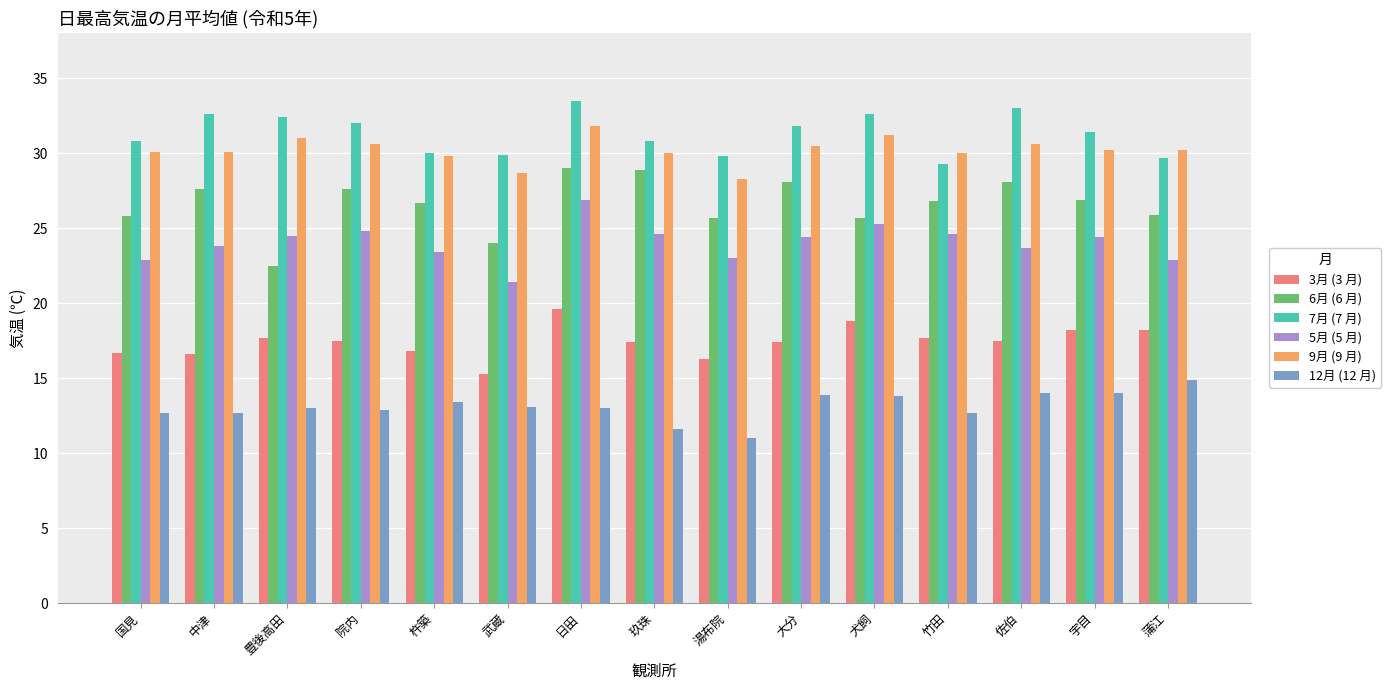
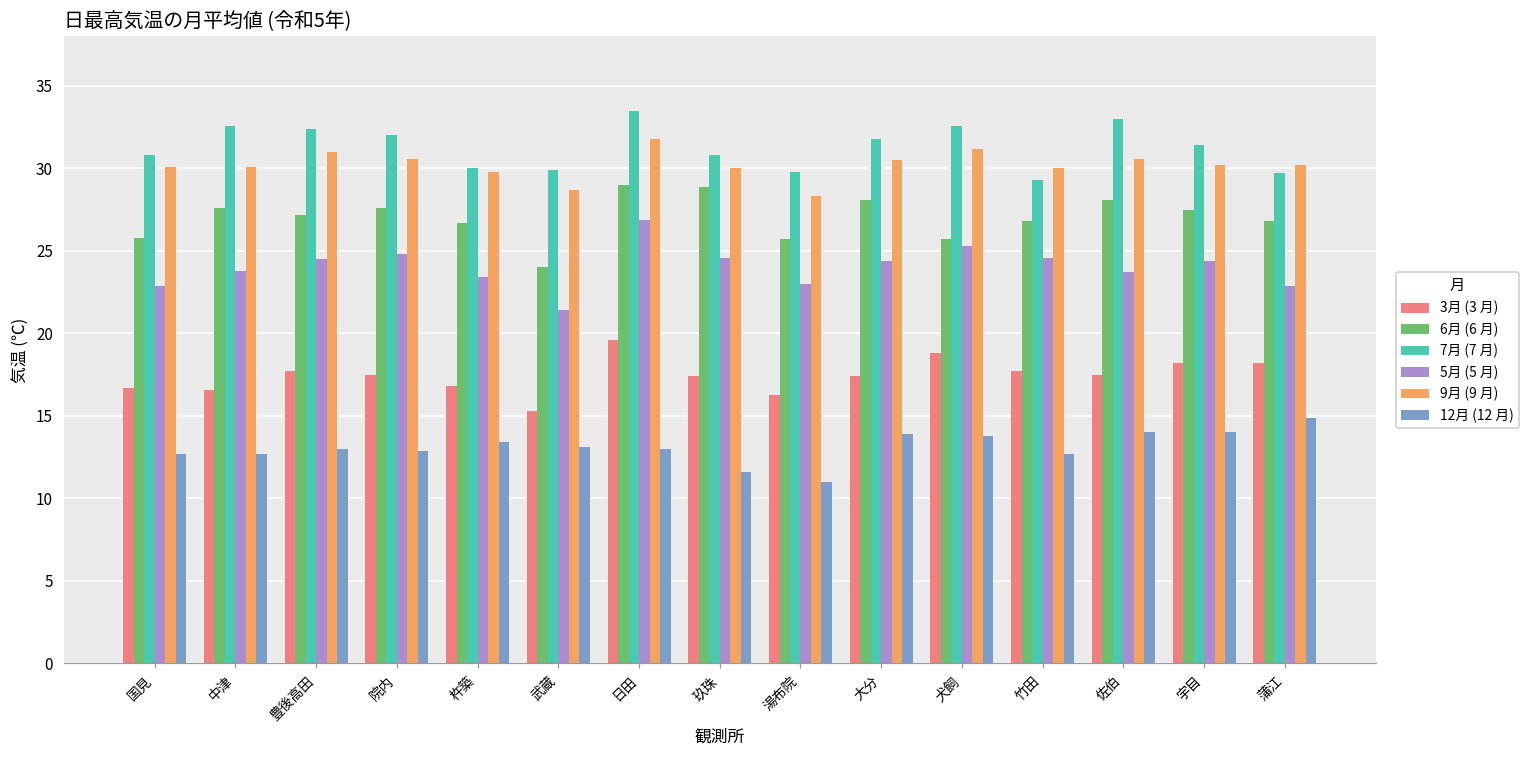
6月 (6 月), 豊後高田: 22.5 -> 27.2
6月 (6 月), 宇目: 26.9 -> 27.5
6月 (6 月), 蒲江: 25.9 -> 26.8
